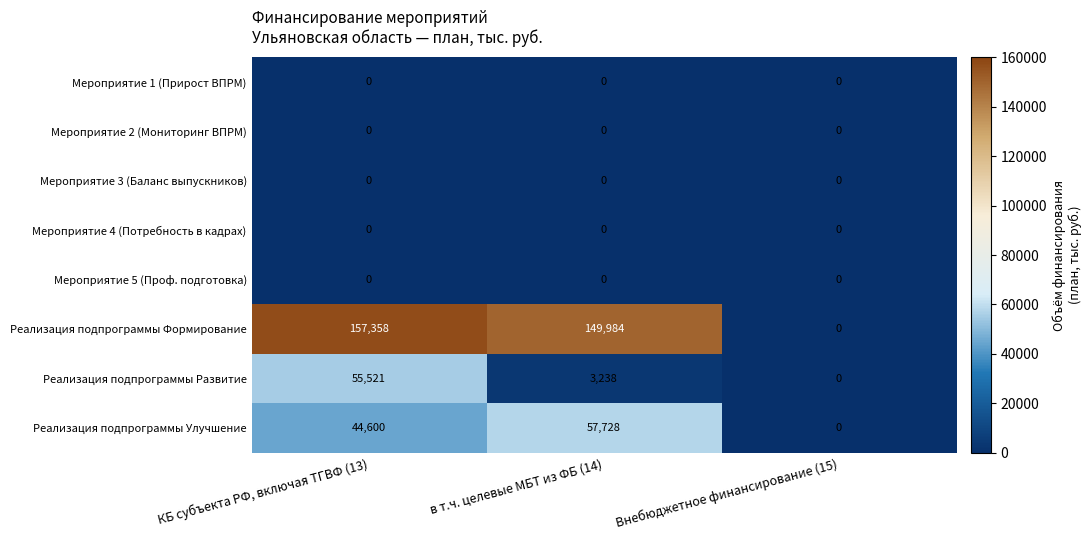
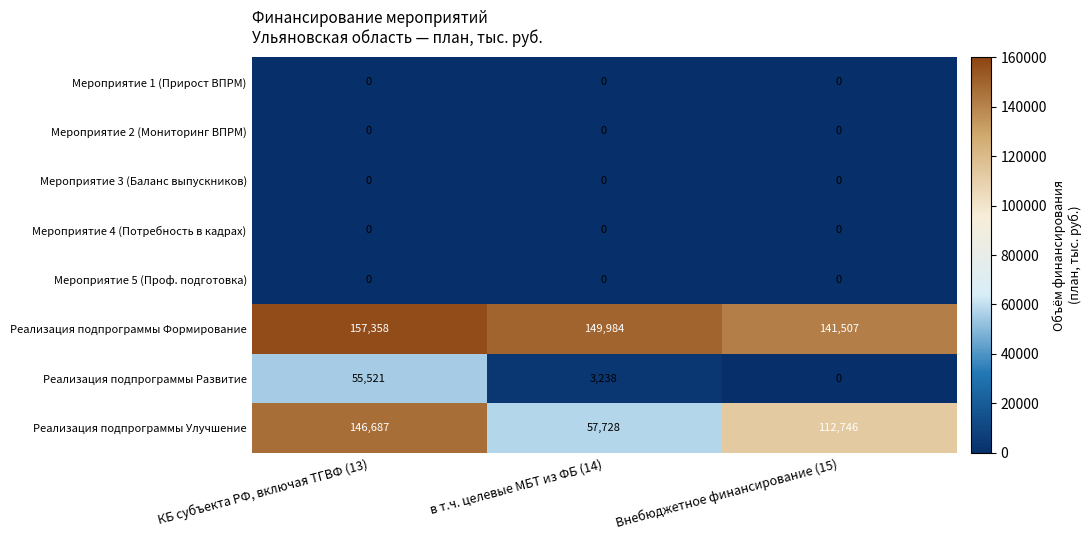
Реализация подпрограммы Формирование, Внебюджетное финансирование (15): 0 -> 141,507
Реализация подпрограммы Улучшение, КБ субъекта РФ, включая ТГВФ (13): 44,600 -> 146,687
Реализация подпрограммы Улучшение, Внебюджетное финансирование (15): 0 -> 112,746
